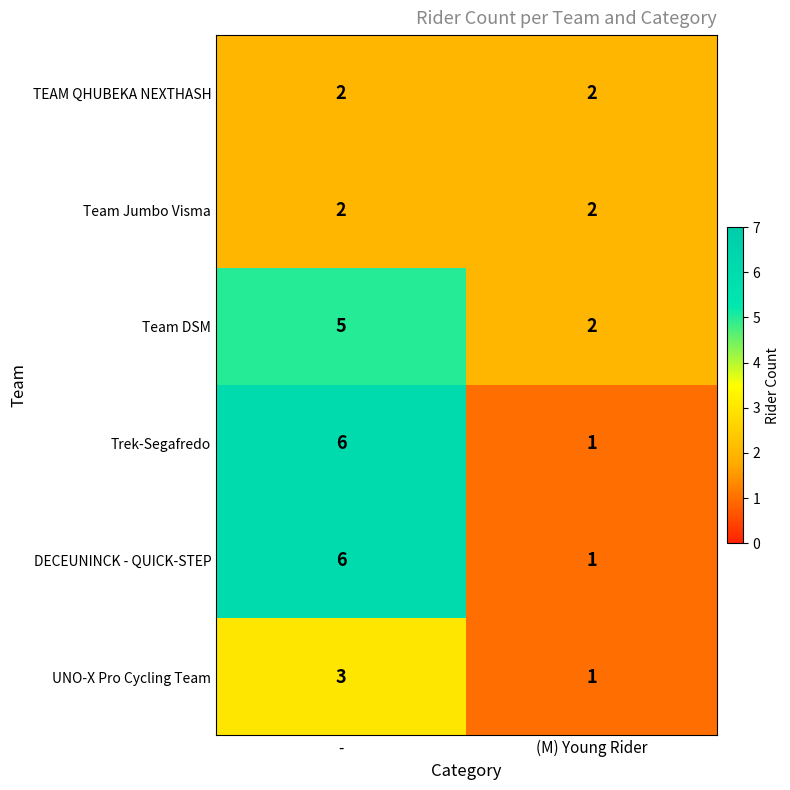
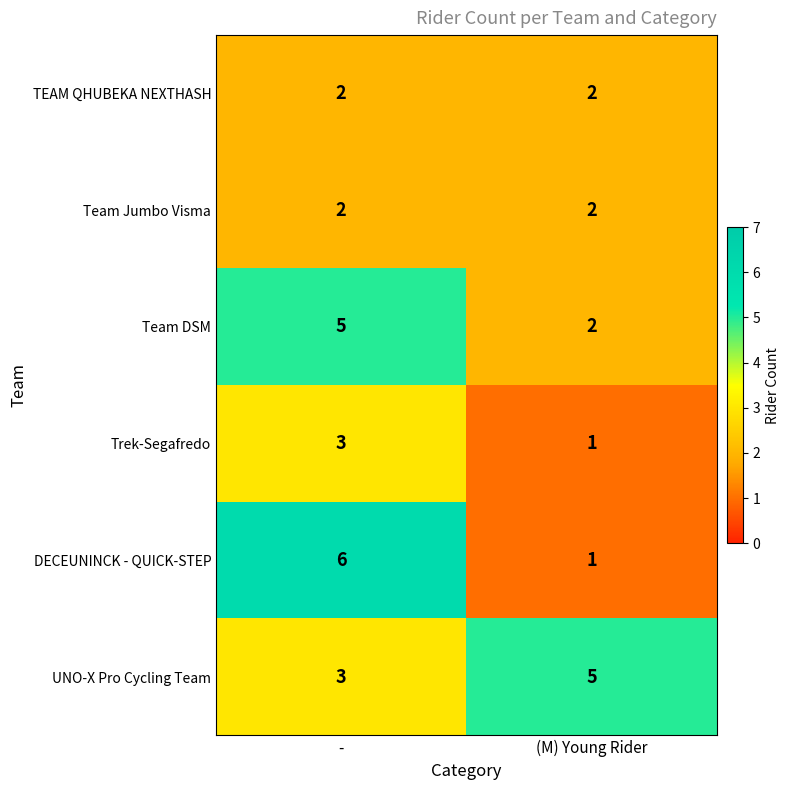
Trek-Segafredo, -: 6 -> 3
UNO-X Pro Cycling Team, (M) Young Rider: 1 -> 5
